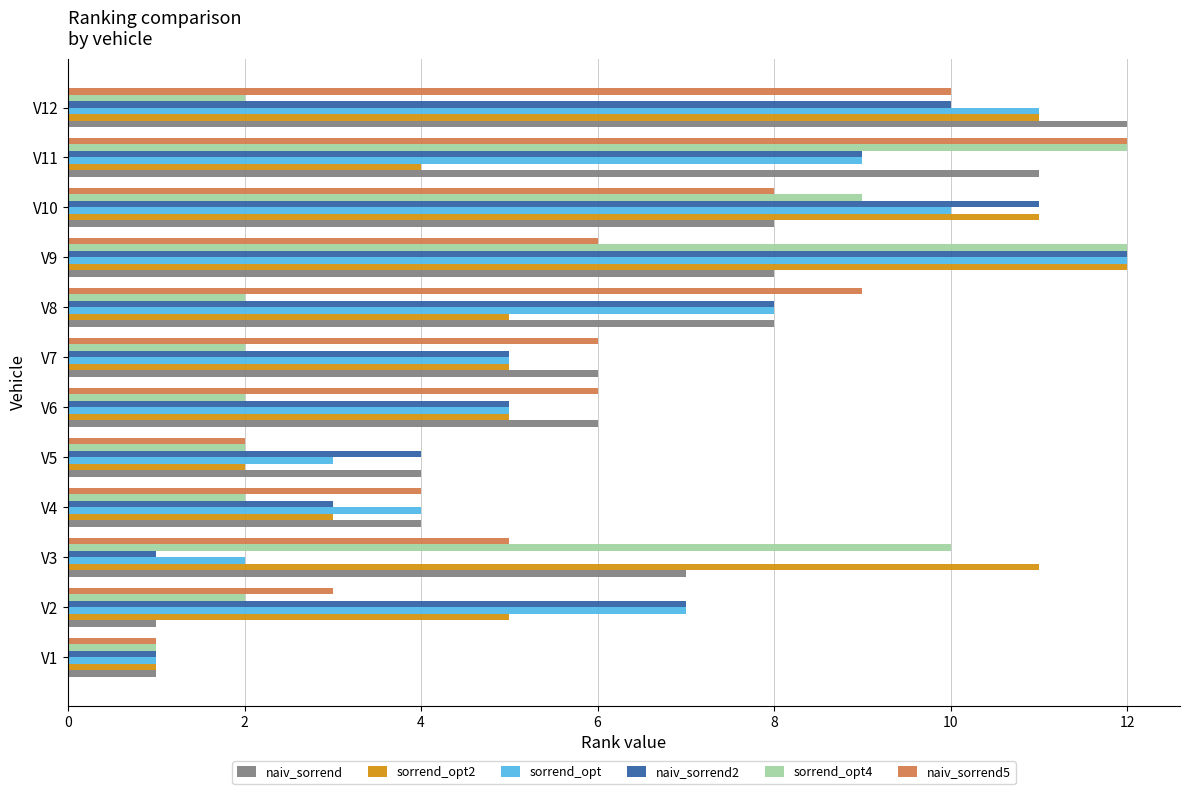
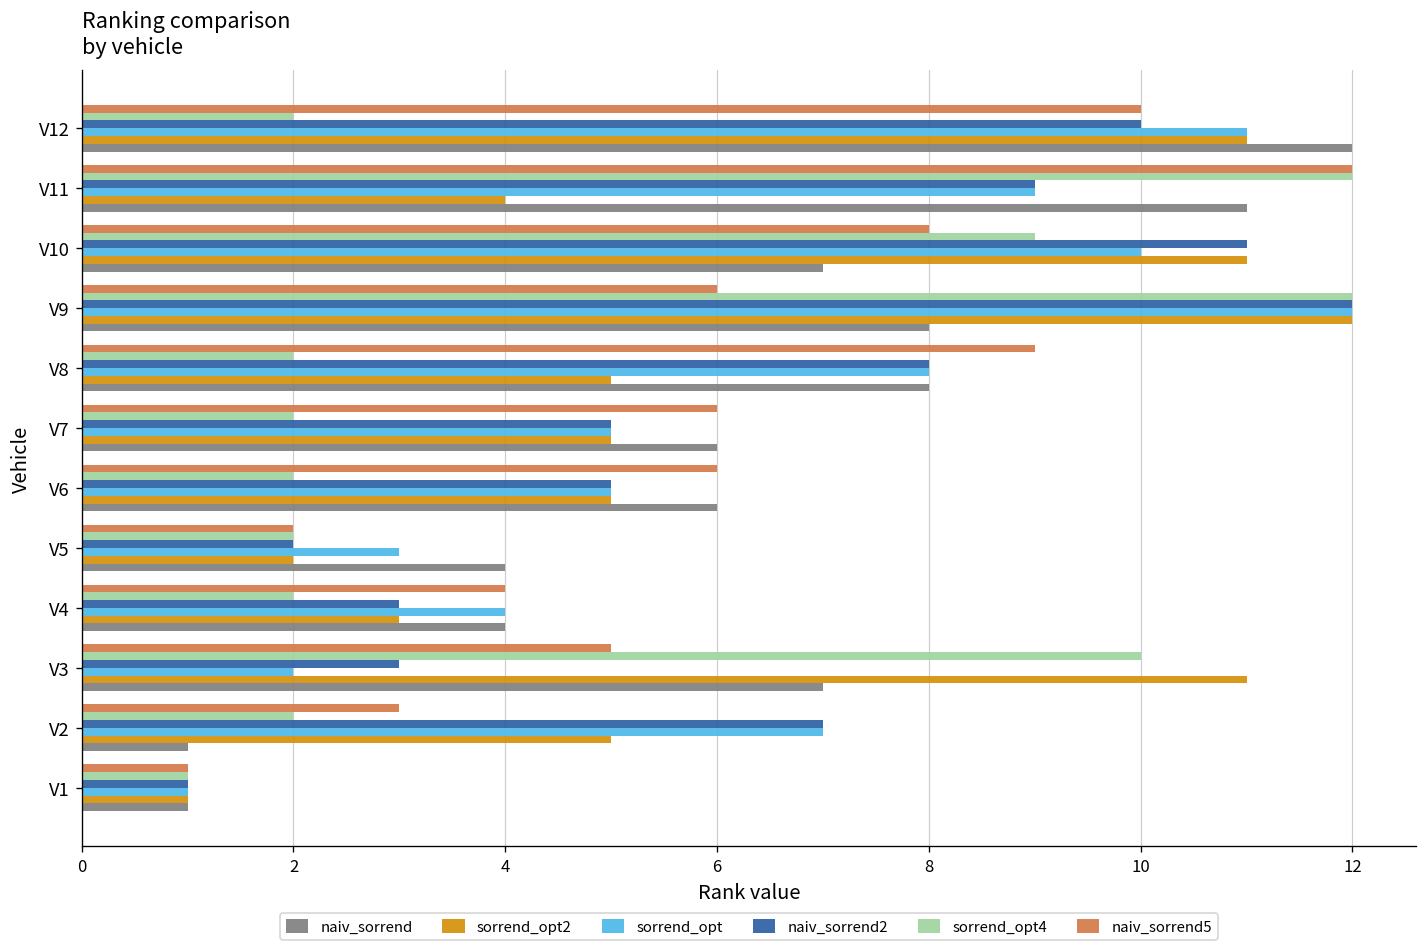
naiv_sorrend, V10: 8 -> 7
naiv_sorrend2, V5: 4 -> 2
naiv_sorrend2, V3: 1 -> 3
